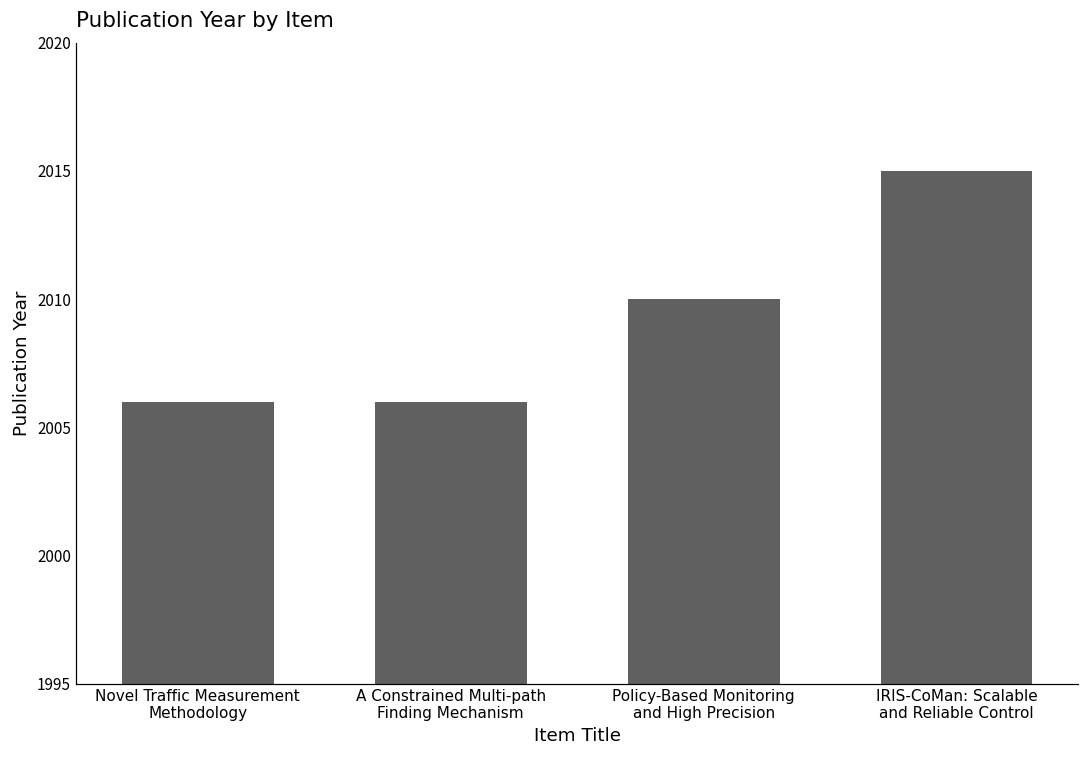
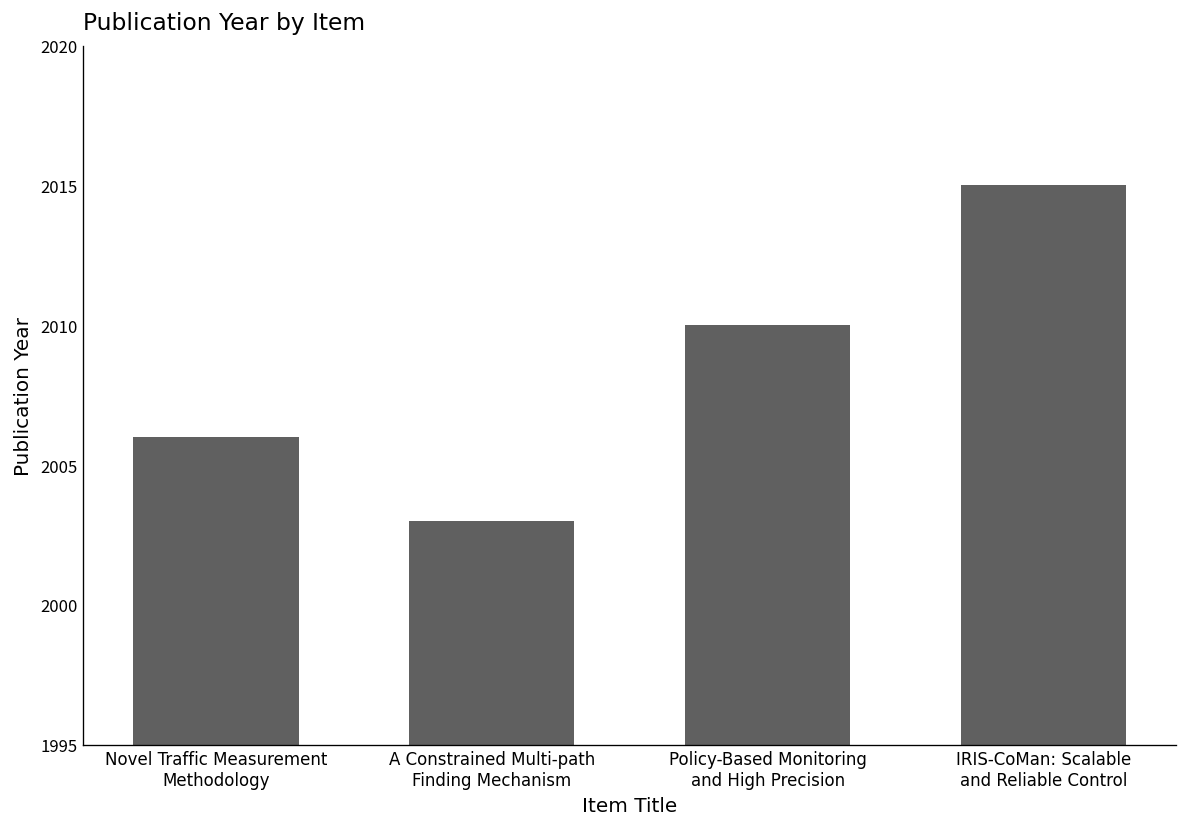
A Constrained Multi-path Finding Mechanism: 2006 -> 2003
